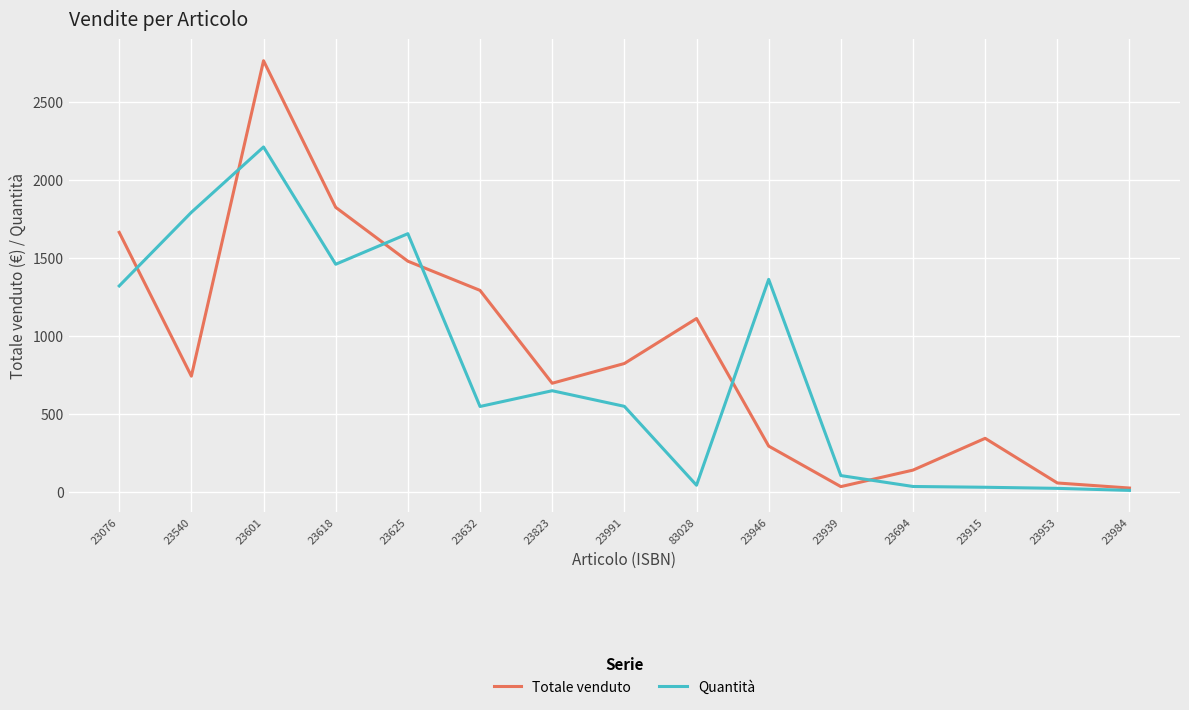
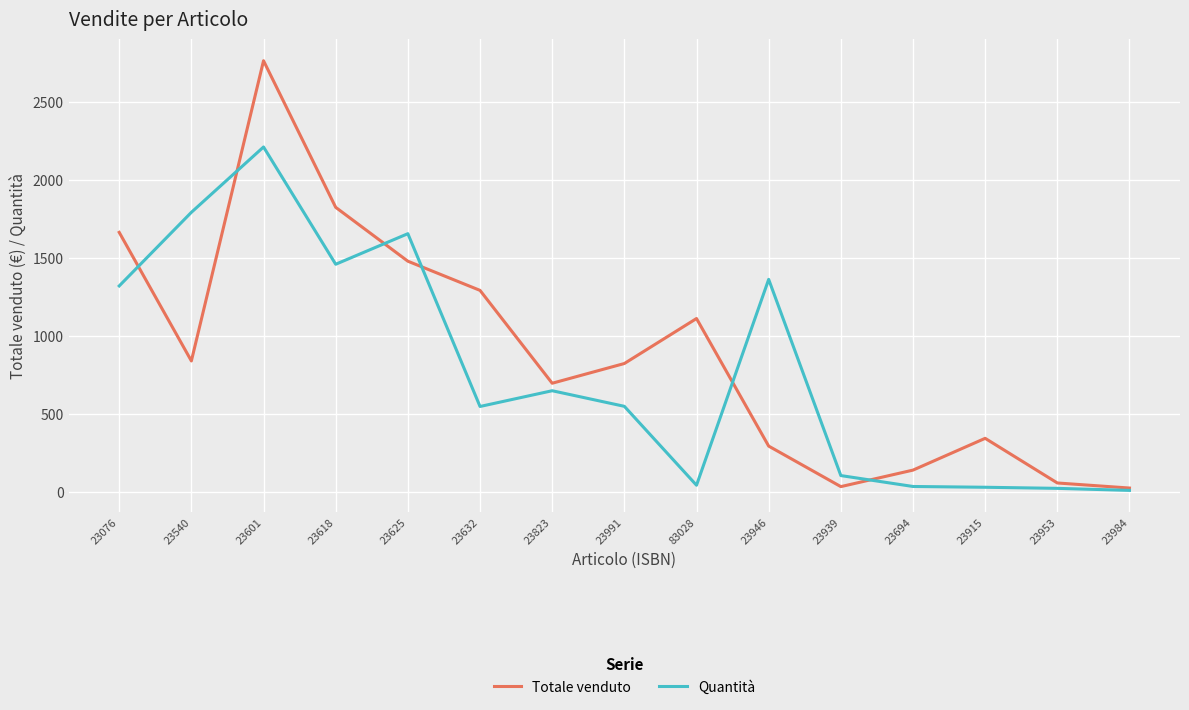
Totale venduto, 23540: 740 -> 840
